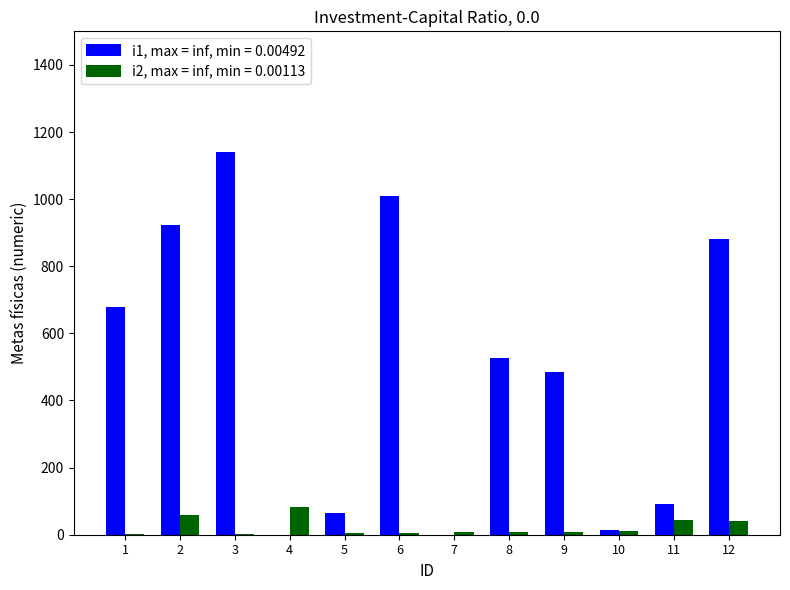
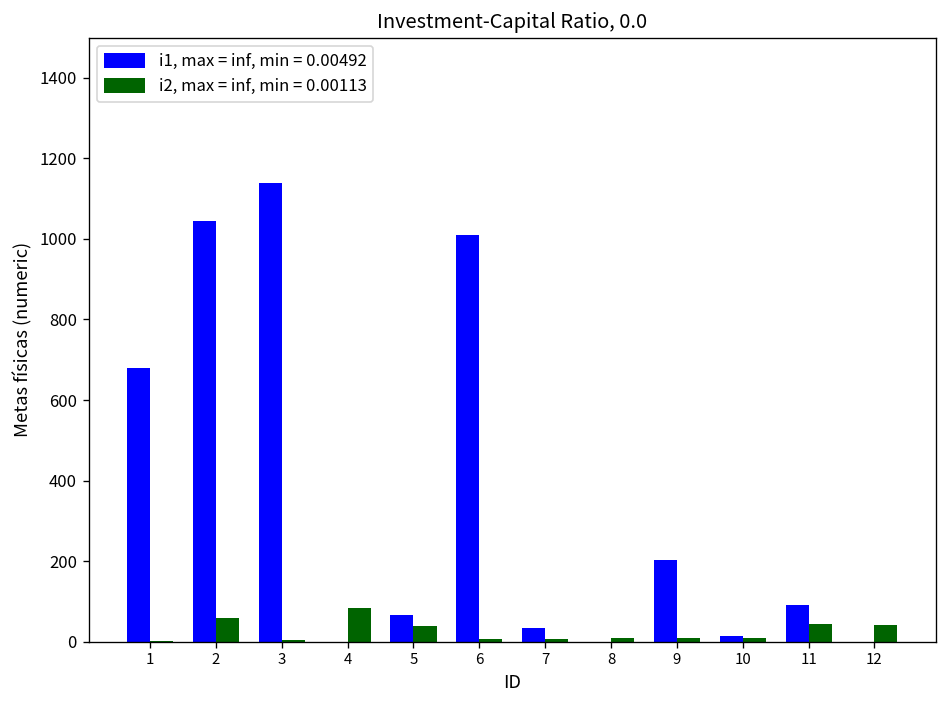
i1, max = inf, min = 0.00492, 2: 920 -> 1050
i2, max = inf, min = 0.00113, 5: 10 -> 40
i1, max = inf, min = 0.00492, 7: 0 -> 30
i1, max = inf, min = 0.00492, 8: 530 -> 0
i1, max = inf, min = 0.00492, 9: 490 -> 200
i1, max = inf, min = 0.00492, 12: 880 -> 0
